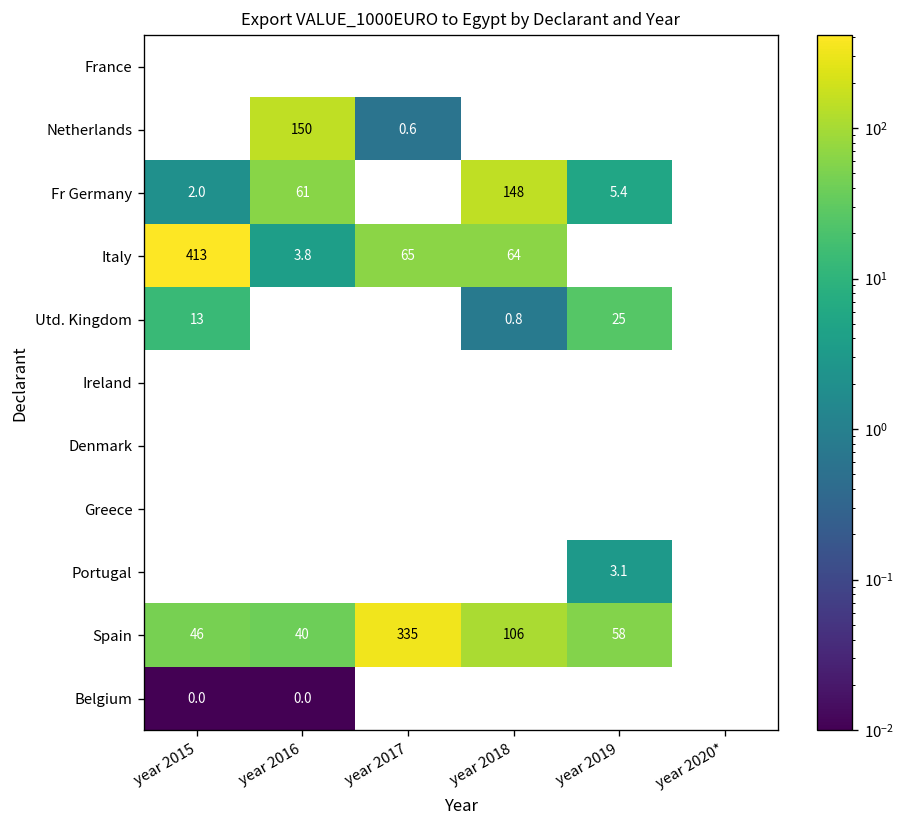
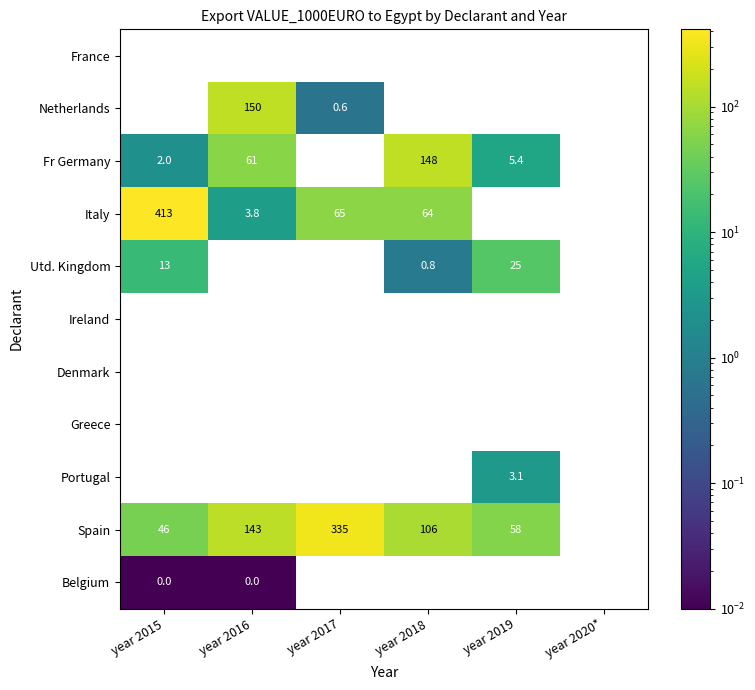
Spain, year 2016: 40 -> 143
